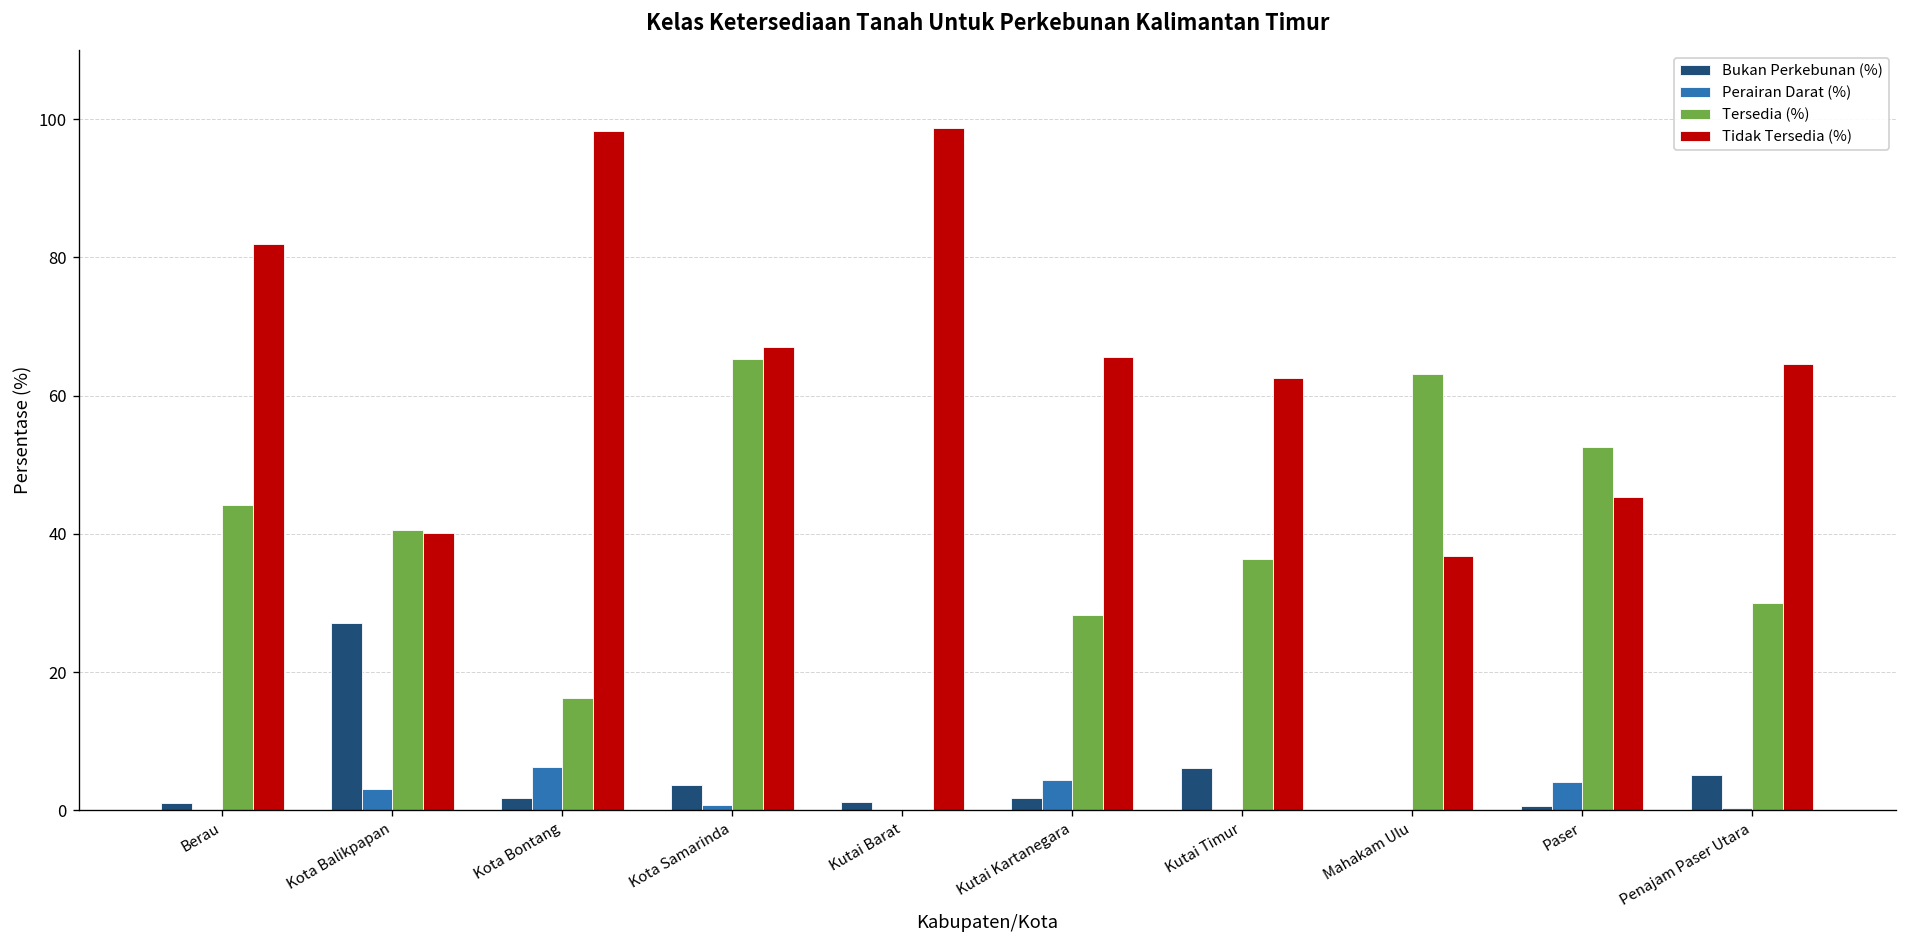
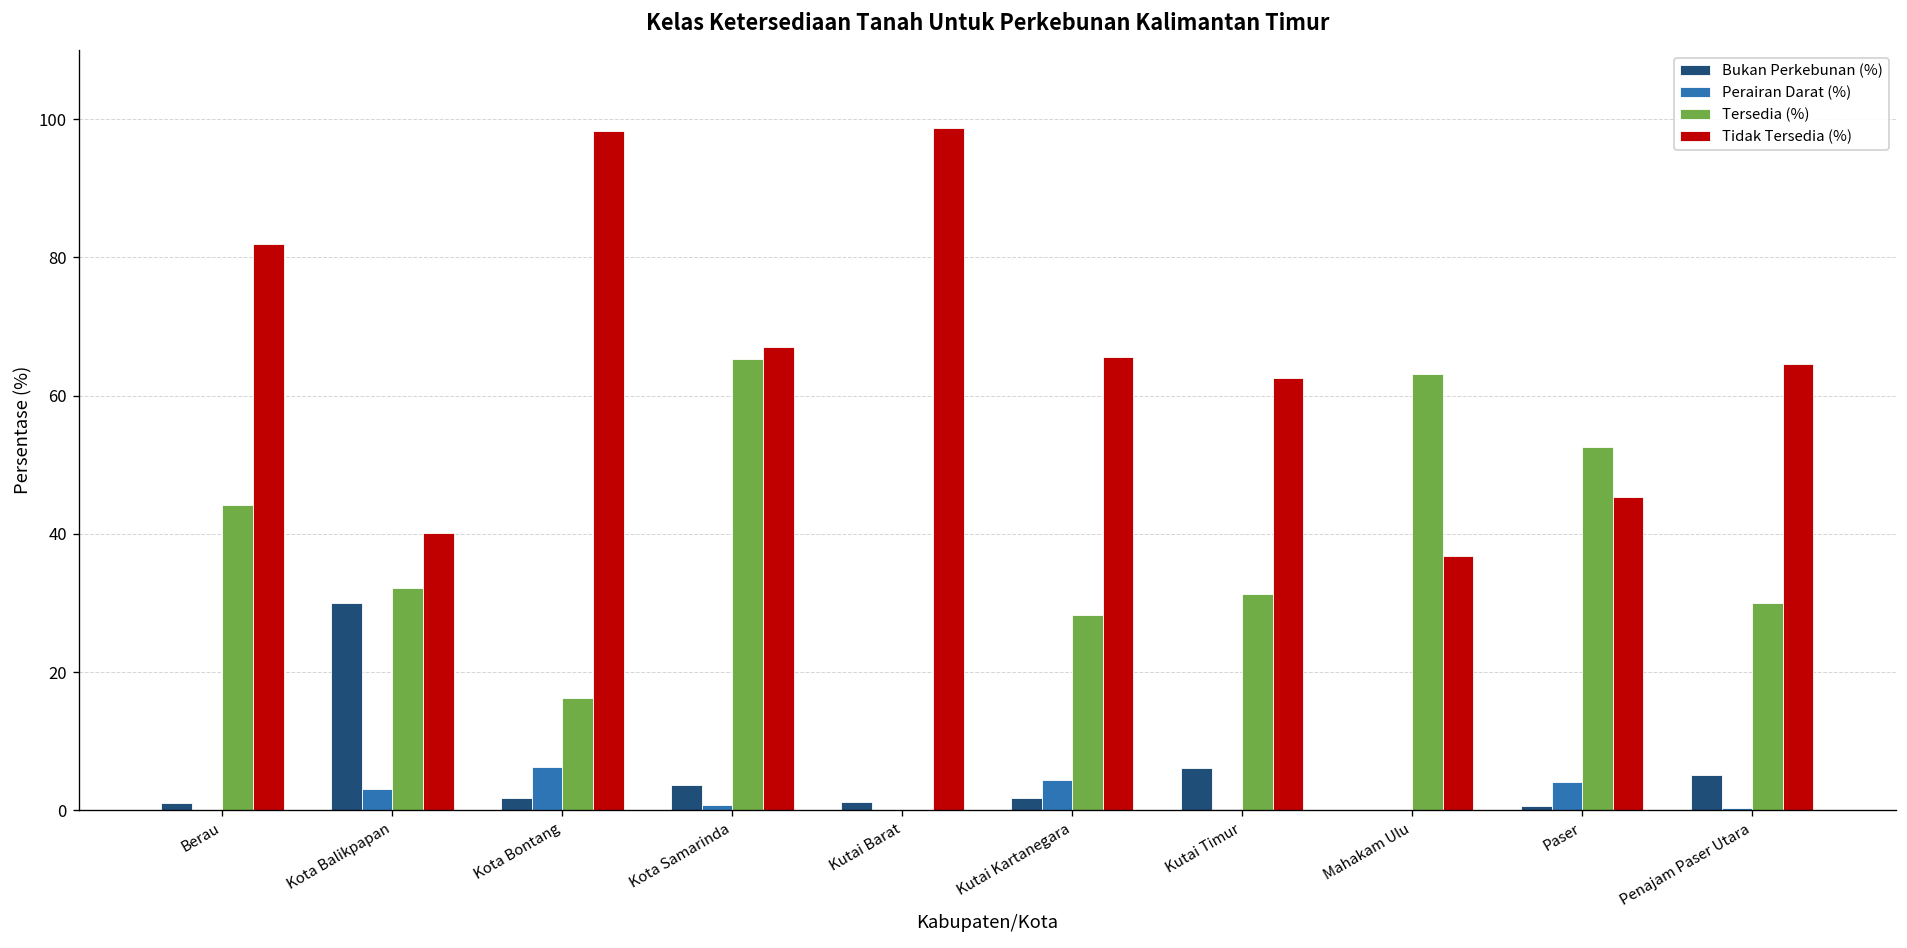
Bukan Perkebunan (%), Kota Balikpapan: 27 -> 30
Tersedia (%), Kota Balikpapan: 41 -> 32
Tersedia (%), Kutai Timur: 36 -> 31
